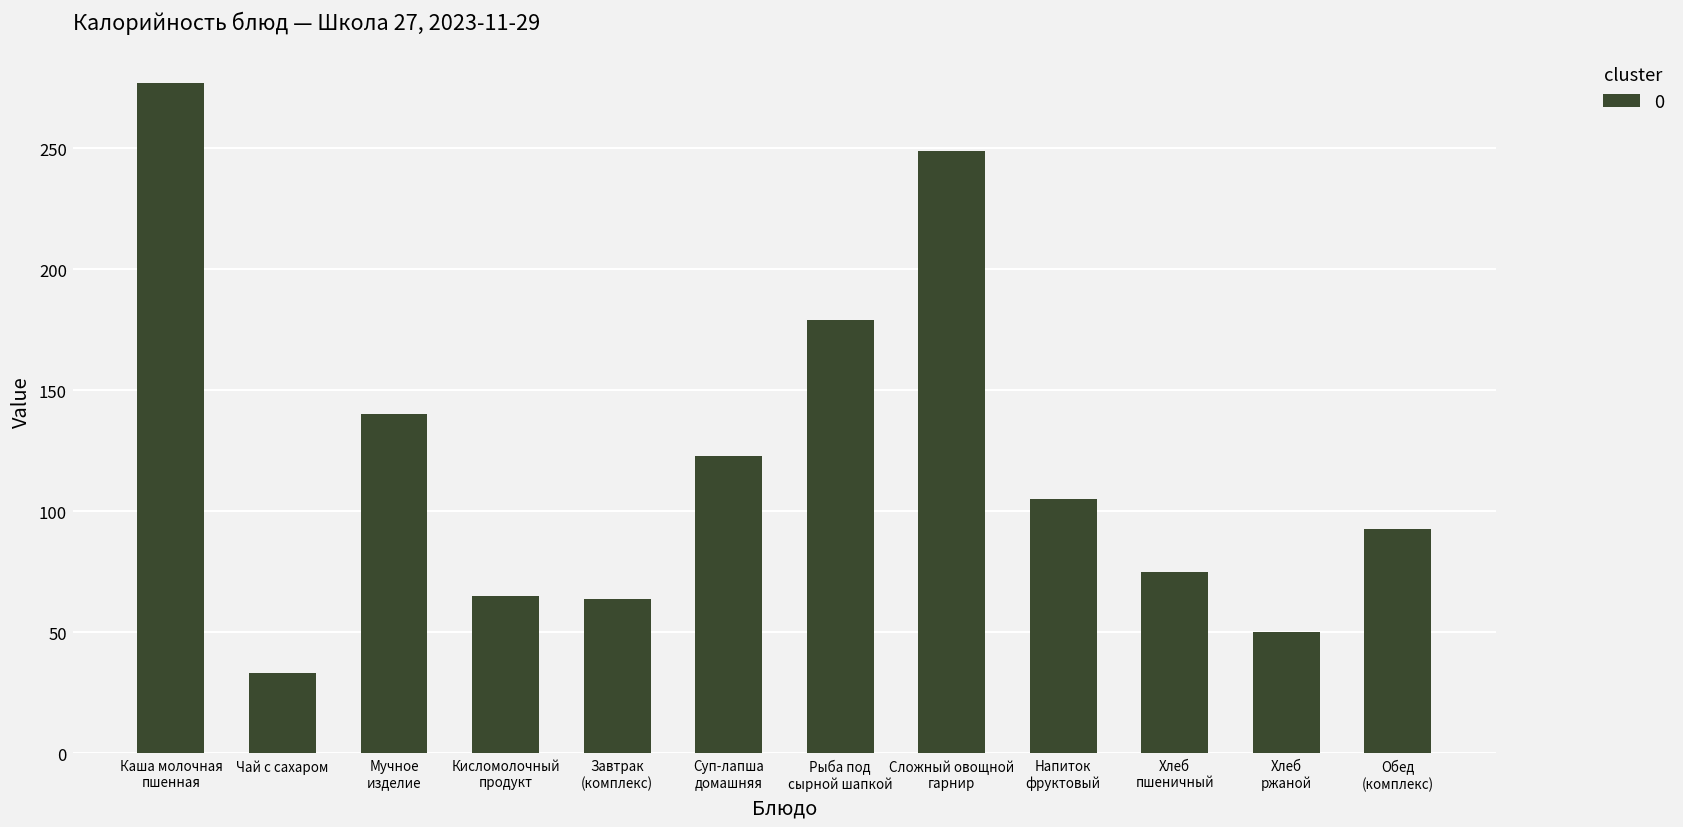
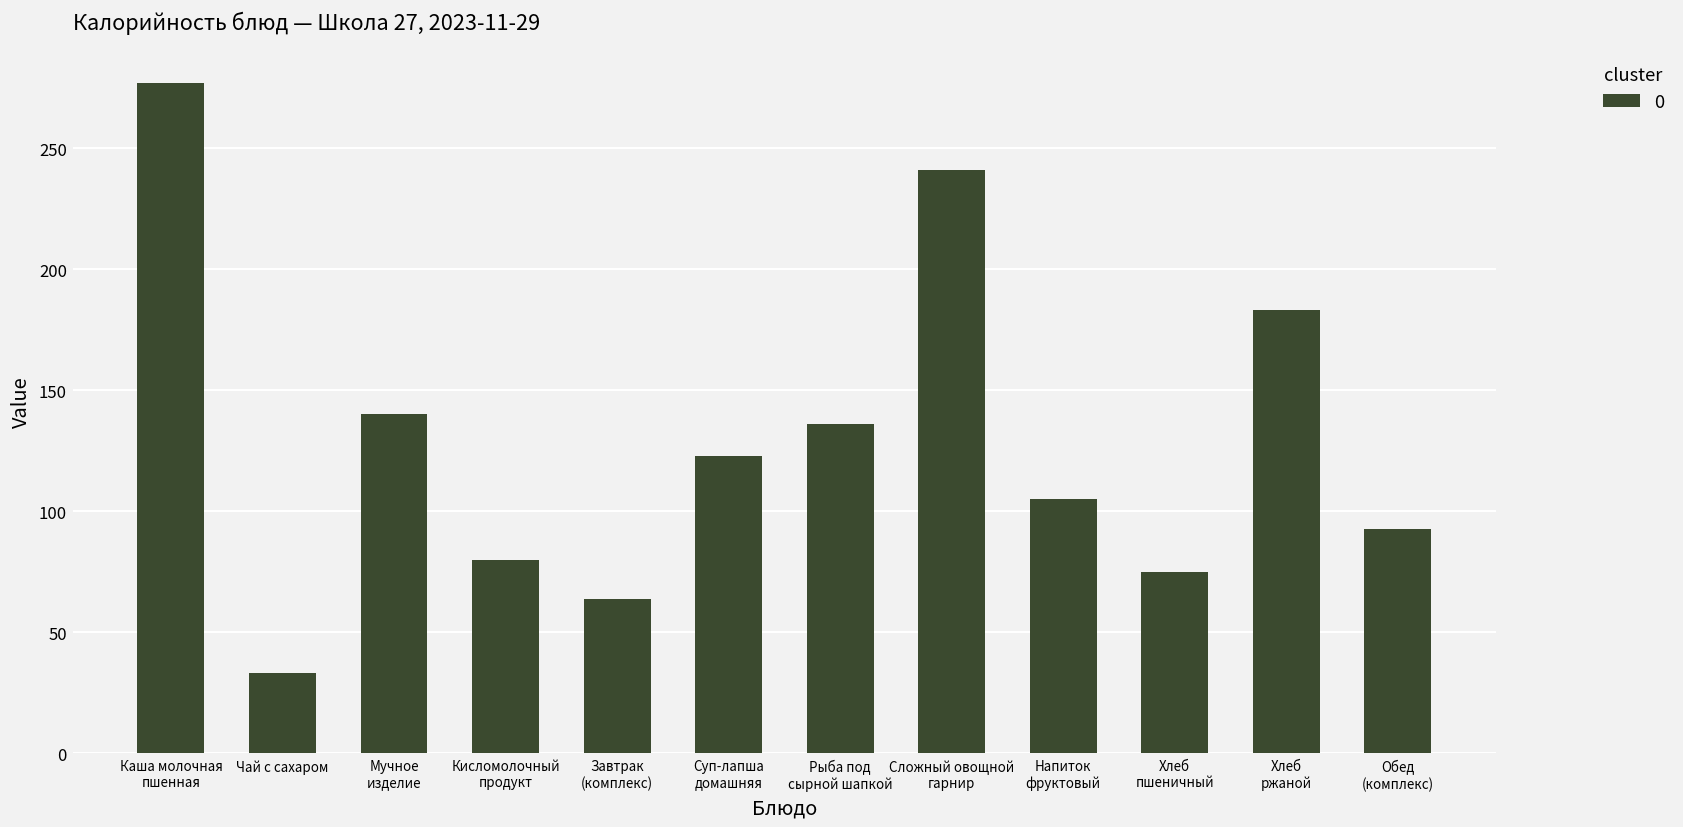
Кисломолочный продукт: 65 -> 80
Рыба под сырной шапкой: 179 -> 136
Сложный овощной гарнир: 249 -> 241
Хлеб ржаной: 50 -> 183
